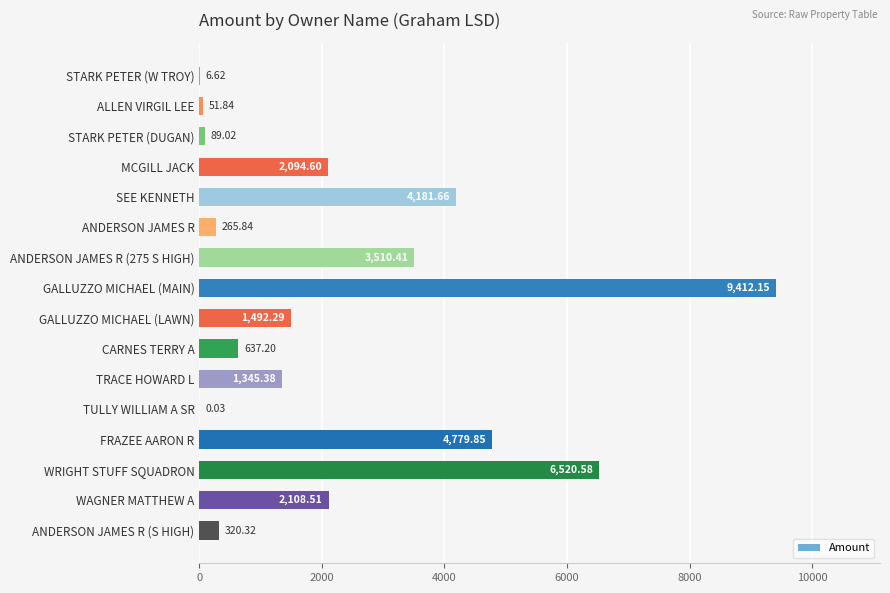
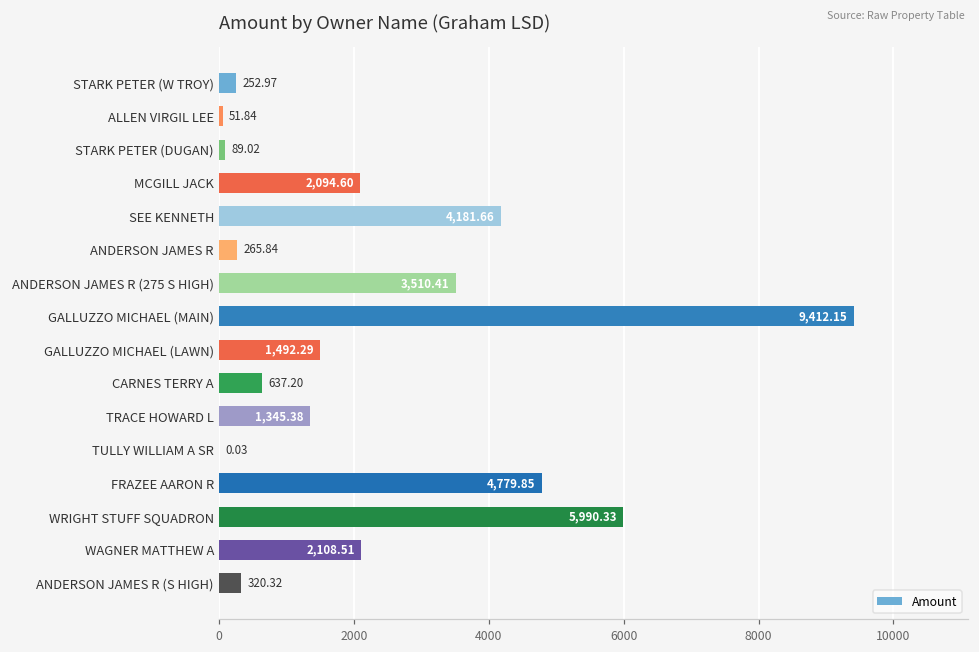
STARK PETER (W TROY): 6.62 -> 252.97
WRIGHT STUFF SQUADRON: 6,520.58 -> 5,990.33
